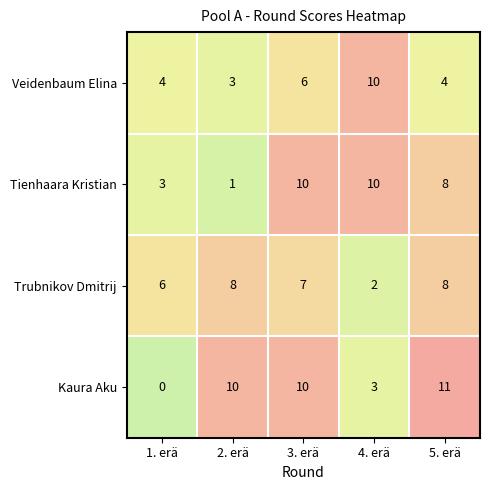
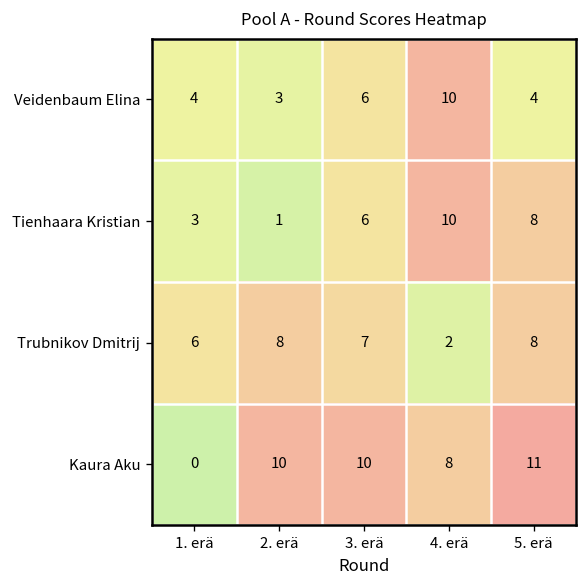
Tienhaara Kristian, 3. erä: 10 -> 6
Kaura Aku, 4. erä: 3 -> 8
